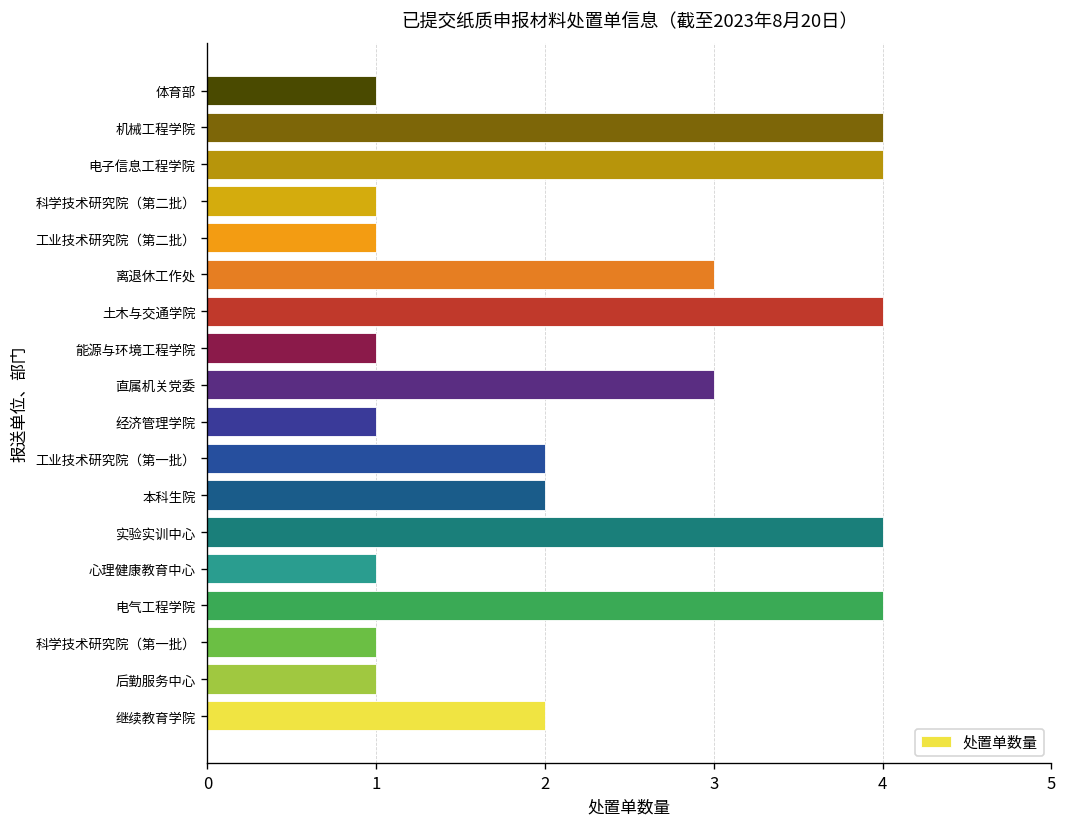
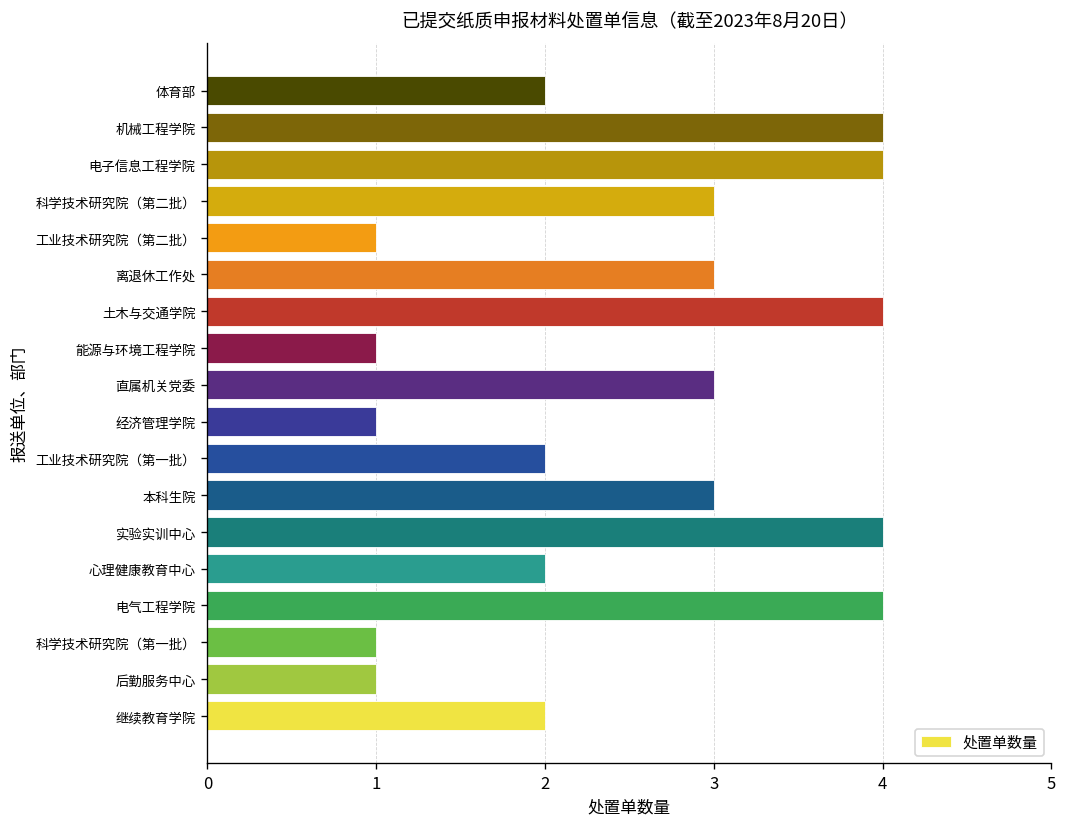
体育部: 1 -> 2
科学技术研究院（第二批）: 1 -> 3
本科生院: 2 -> 3
心理健康教育中心: 1 -> 2
